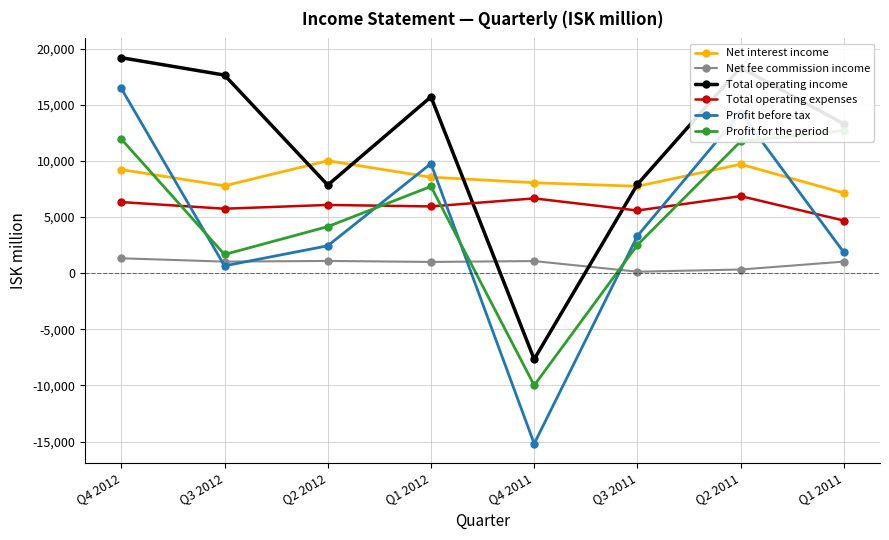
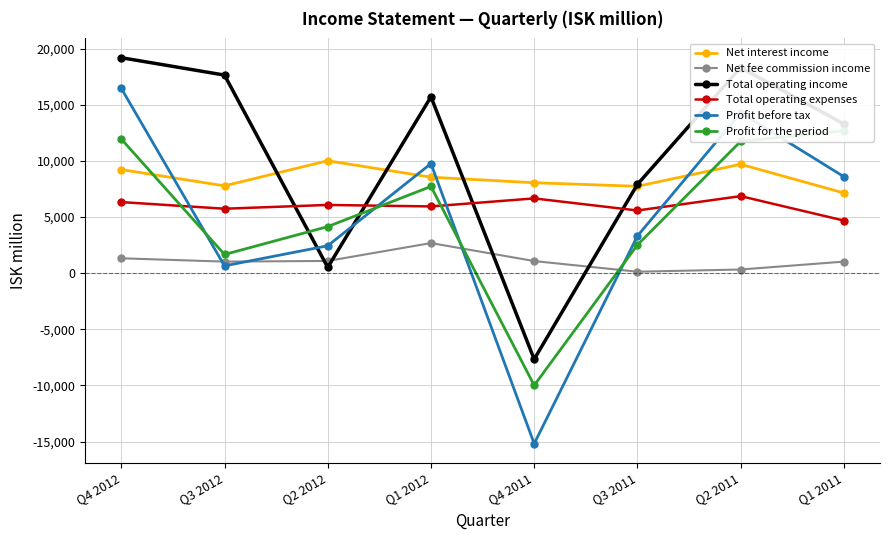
Total operating income, Q2 2012: 7,800 -> 500
Net fee commission income, Q1 2012: 1,000 -> 2,700
Profit before tax, Q1 2011: 1,800 -> 8,600
